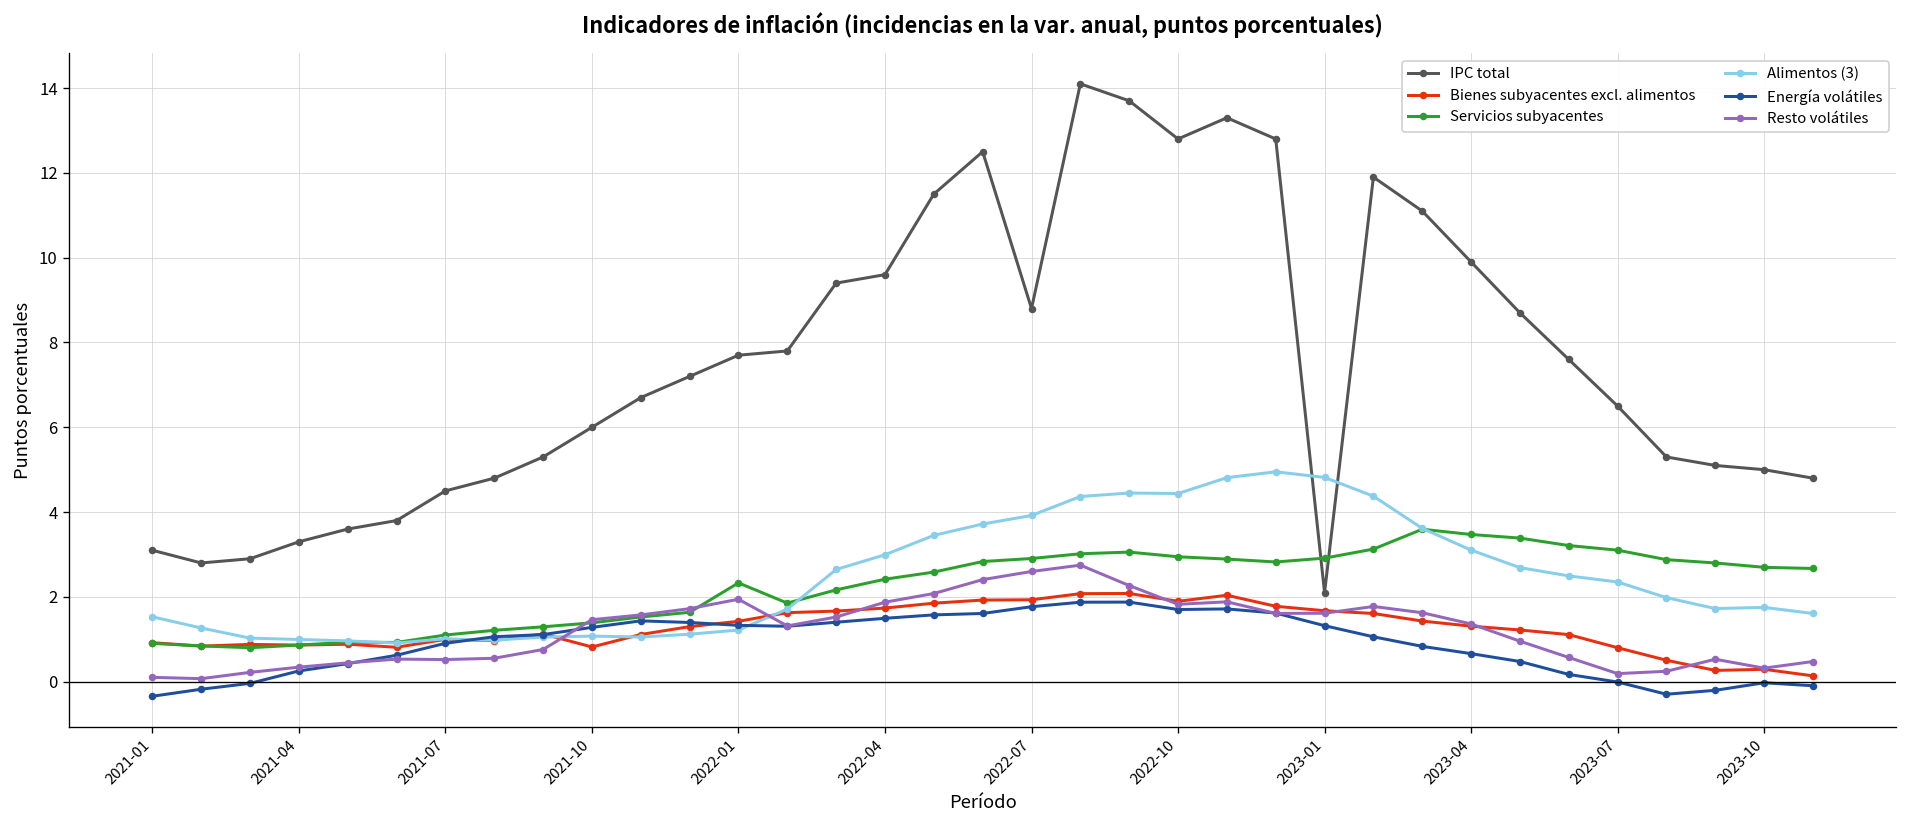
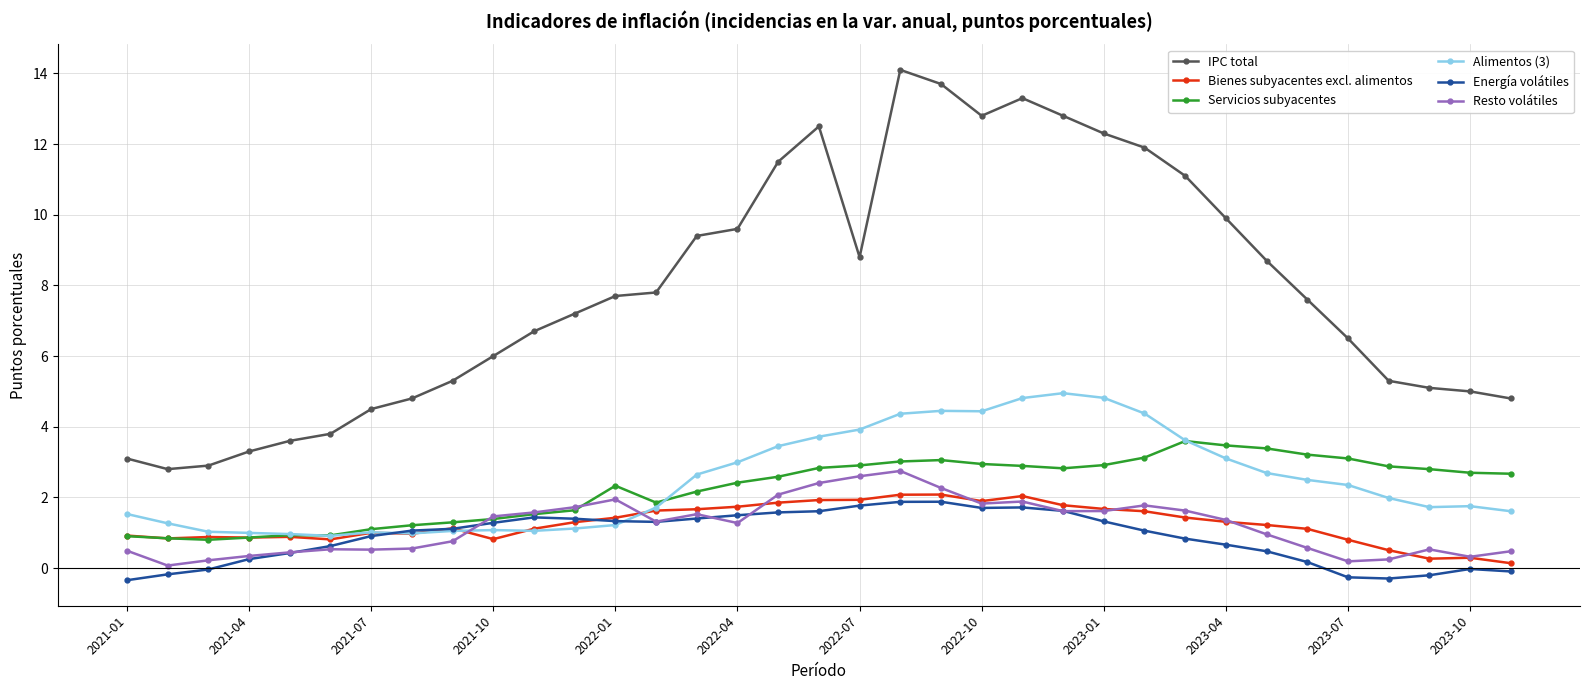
Resto volátiles, 2021-01: 0.1 -> 0.5
Resto volátiles, 2022-04: 1.9 -> 1.3
IPC total, 2023-01: 2.1 -> 12.3
Energía volátiles, 2023-07: 0.0 -> -0.3
